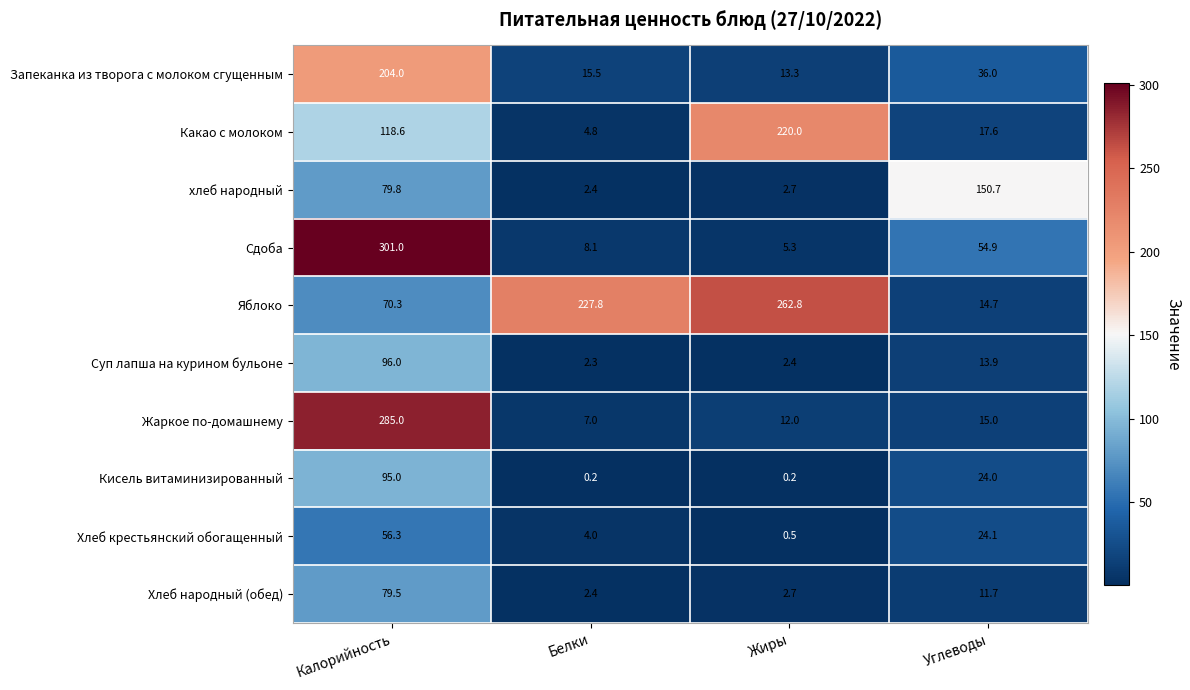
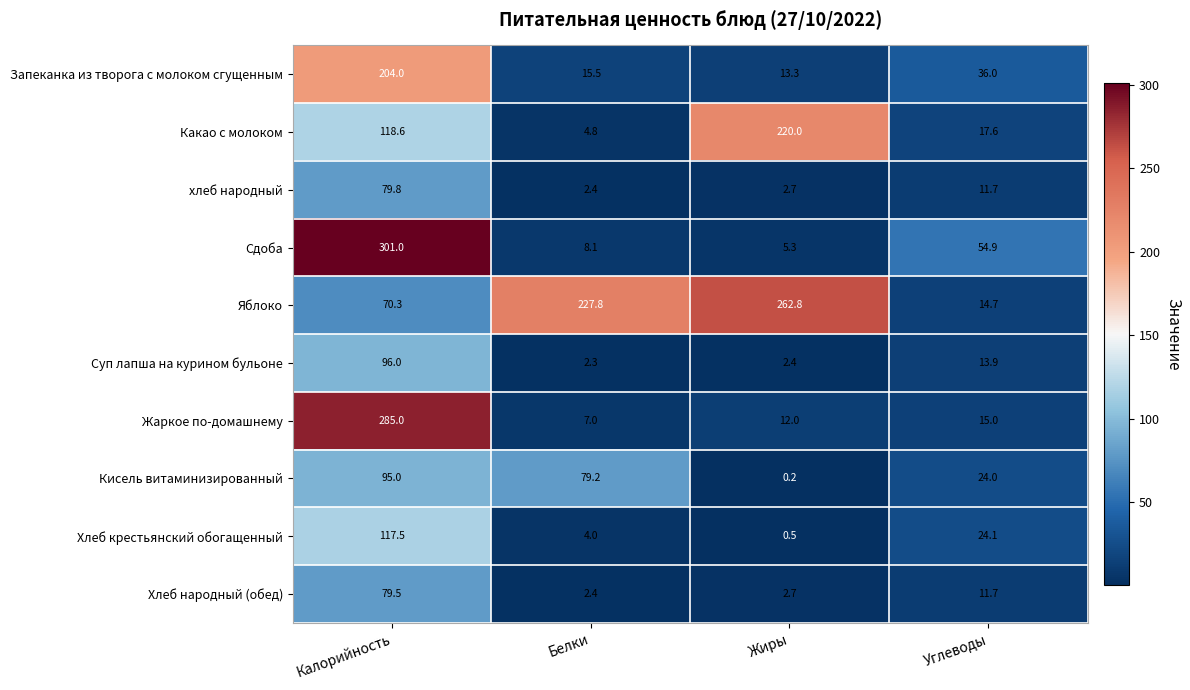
хлеб народный, Углеводы: 150.7 -> 11.7
Кисель витаминизированный, Белки: 0.2 -> 79.2
Хлеб крестьянский обогащенный, Калорийность: 56.3 -> 117.5
